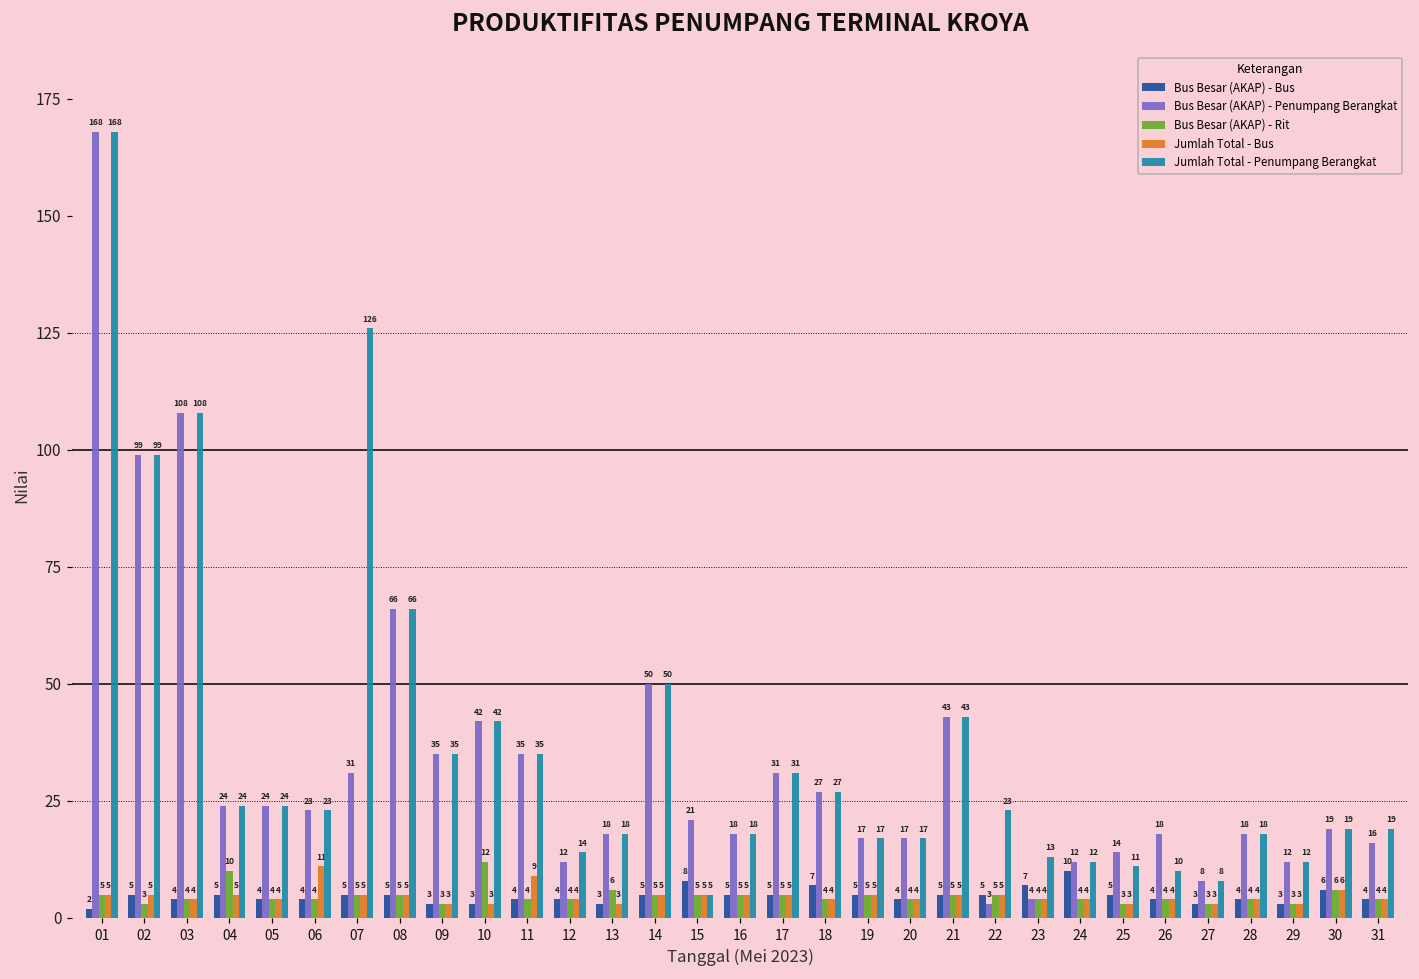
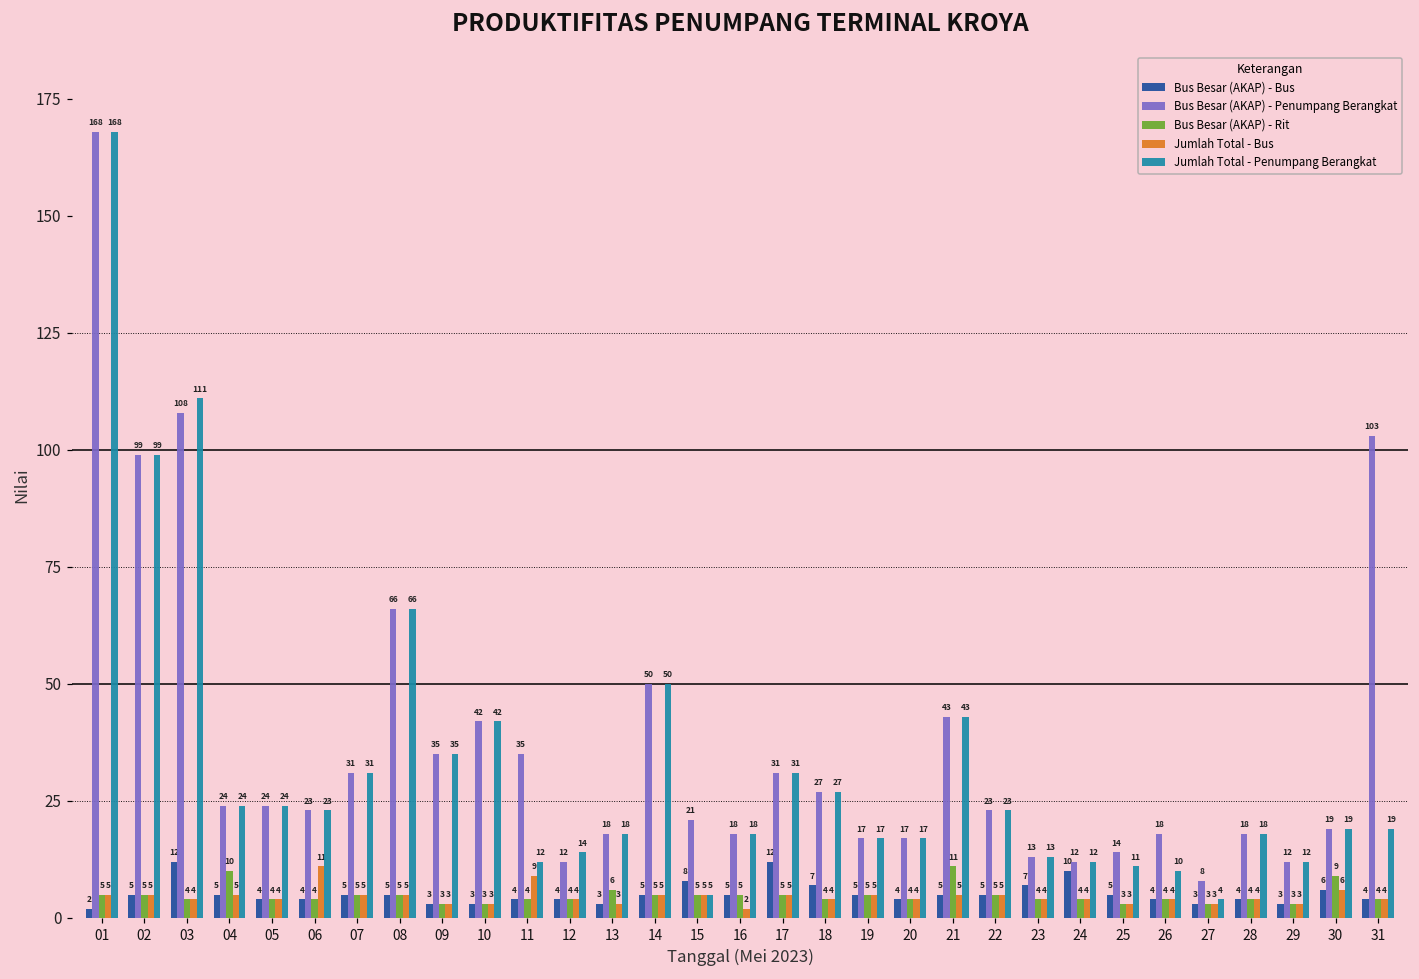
Bus Besar (AKAP) - Rit, 02: 3 -> 5
Bus Besar (AKAP) - Bus, 03: 4 -> 12
Jumlah Total - Penumpang Berangkat, 03: 108 -> 111
Jumlah Total - Penumpang Berangkat, 07: 126 -> 31
Bus Besar (AKAP) - Rit, 10: 12 -> 3
Jumlah Total - Penumpang Berangkat, 11: 35 -> 12
Jumlah Total - Bus, 16: 5 -> 2
Bus Besar (AKAP) - Bus, 17: 5 -> 12
Bus Besar (AKAP) - Rit, 21: 5 -> 11
Bus Besar (AKAP) - Penumpang Berangkat, 22: 3 -> 23
Bus Besar (AKAP) - Penumpang Berangkat, 23: 4 -> 13
Jumlah Total - Penumpang Berangkat, 27: 8 -> 4
Bus Besar (AKAP) - Rit, 30: 6 -> 9
Bus Besar (AKAP) - Penumpang Berangkat, 31: 16 -> 103
